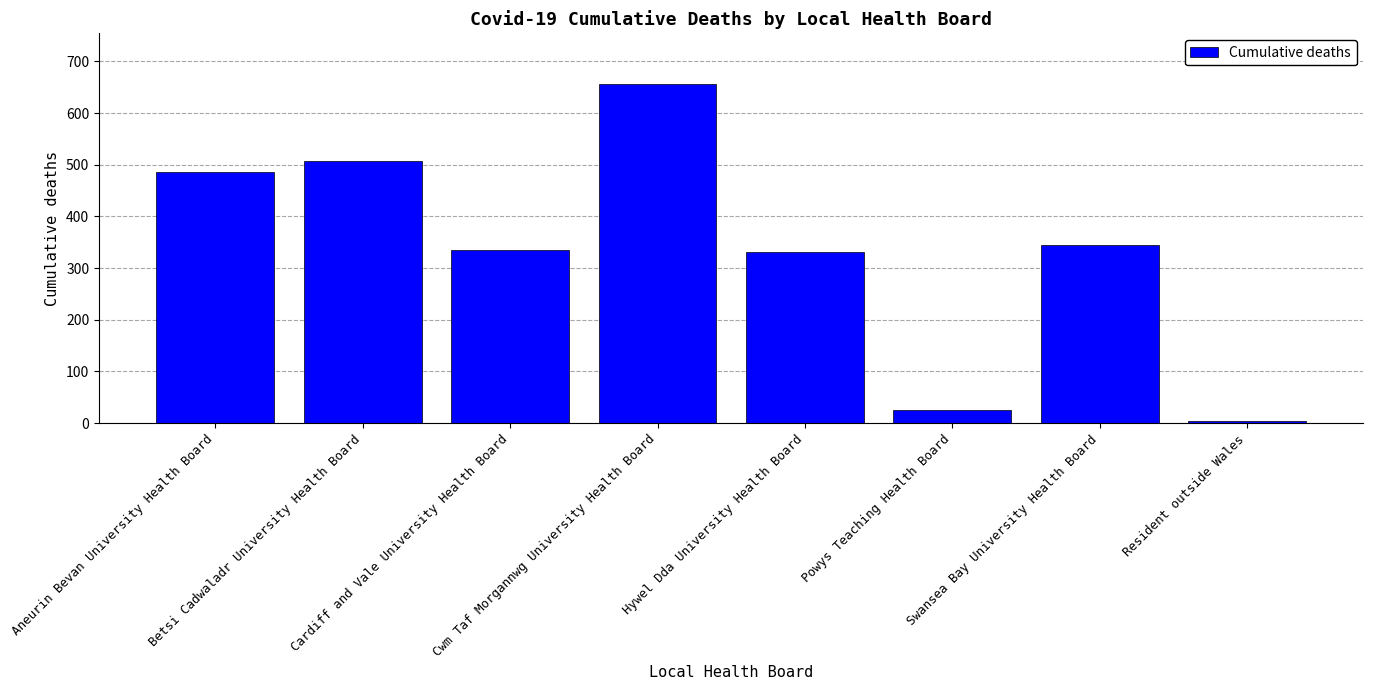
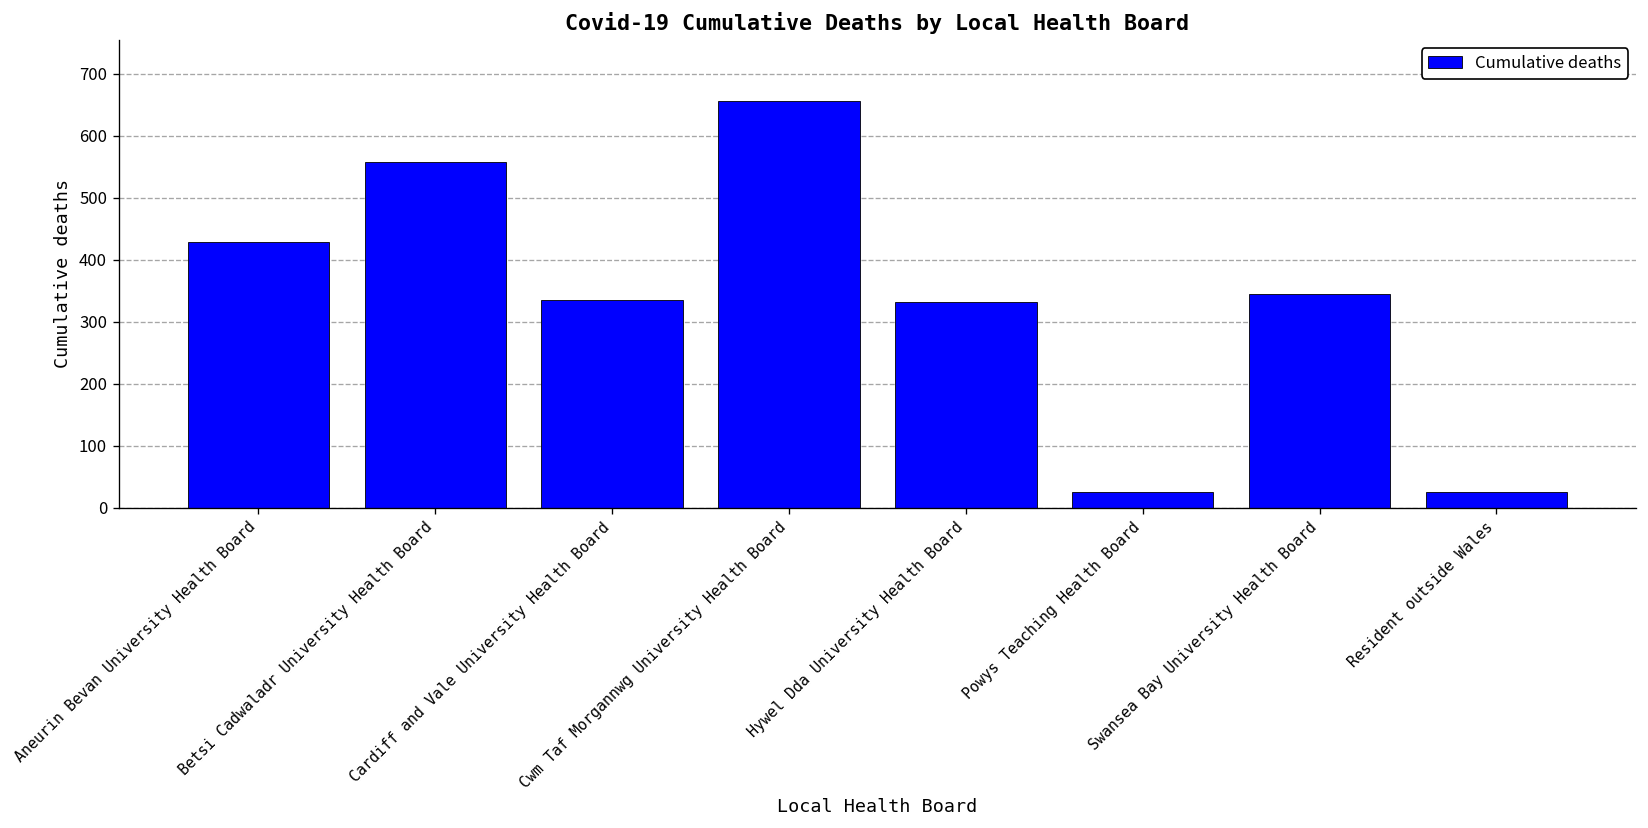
Aneurin Bevan University Health Board: 490 -> 430
Betsi Cadwaladr University Health Board: 510 -> 560
Resident outside Wales: 0 -> 30
